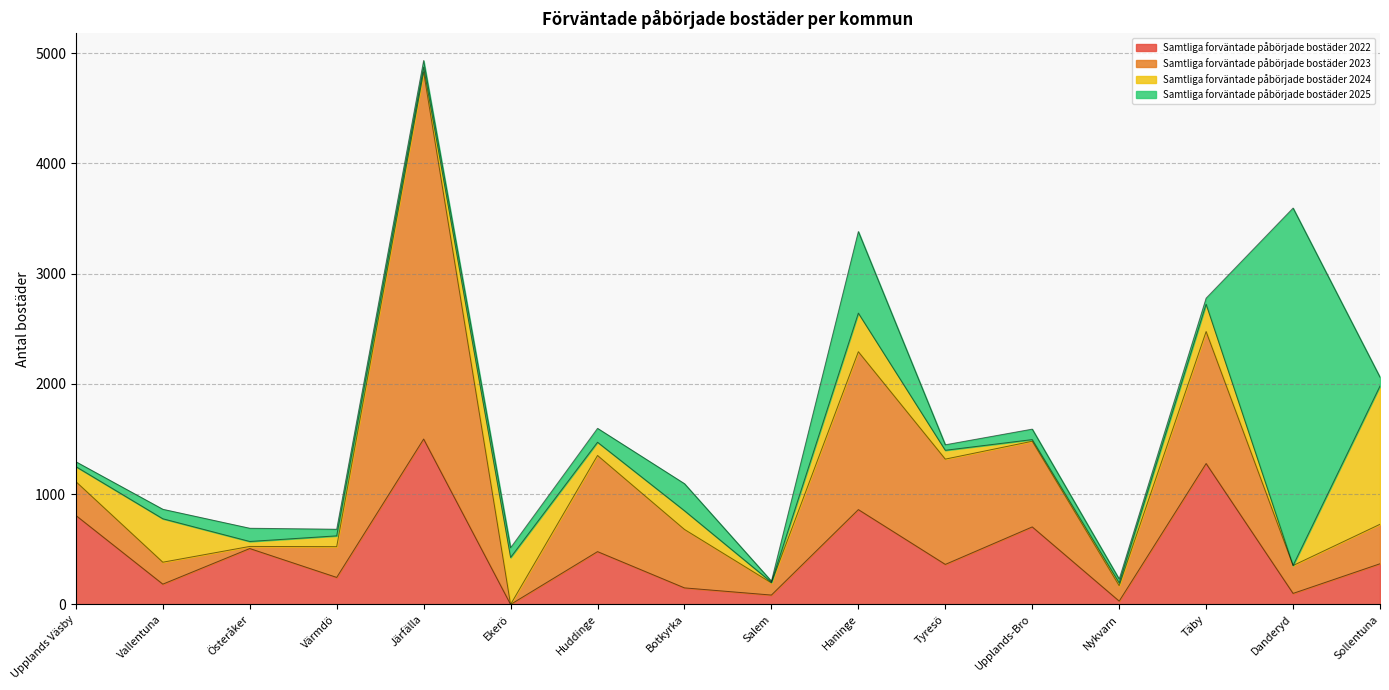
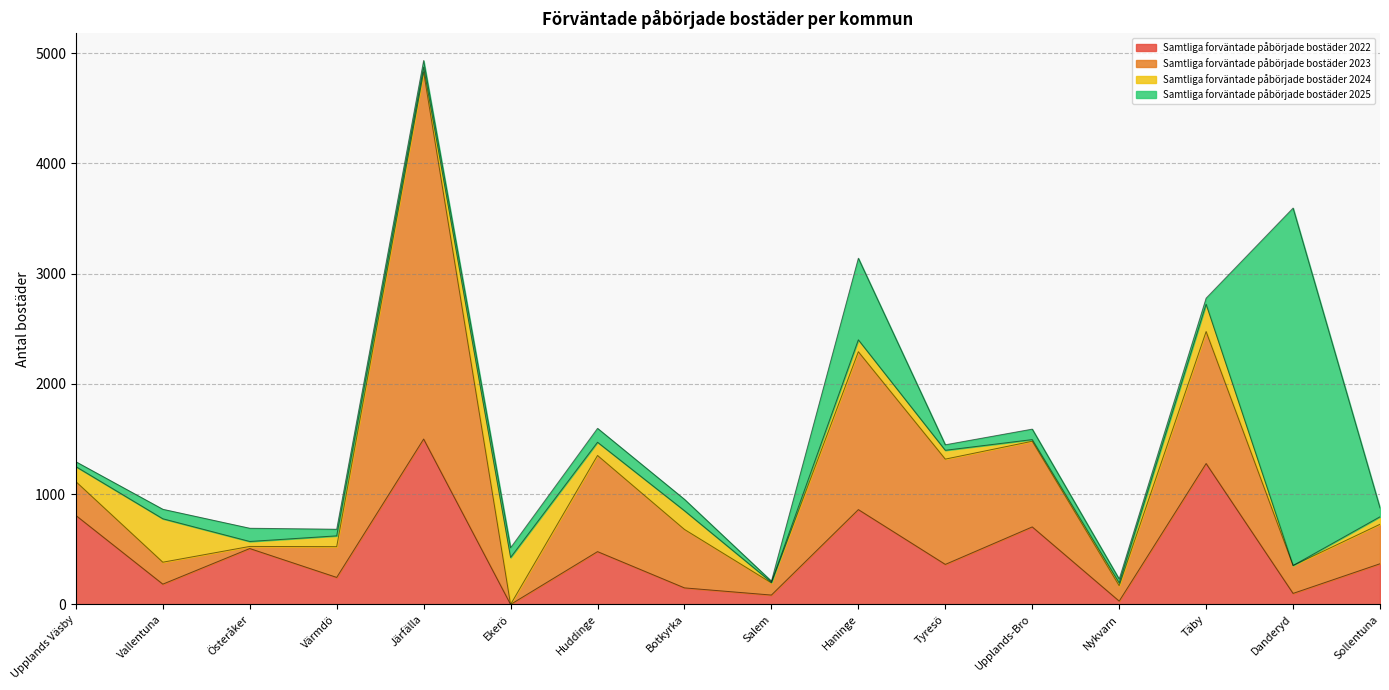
Samtliga forväntade påbörjade bostäder 2025, Botkyrka: 250 -> 100
Samtliga forväntade påbörjade bostäder 2024, Haninge: 350 -> 110
Samtliga forväntade påbörjade bostäder 2024, Sollentuna: 1250 -> 70
